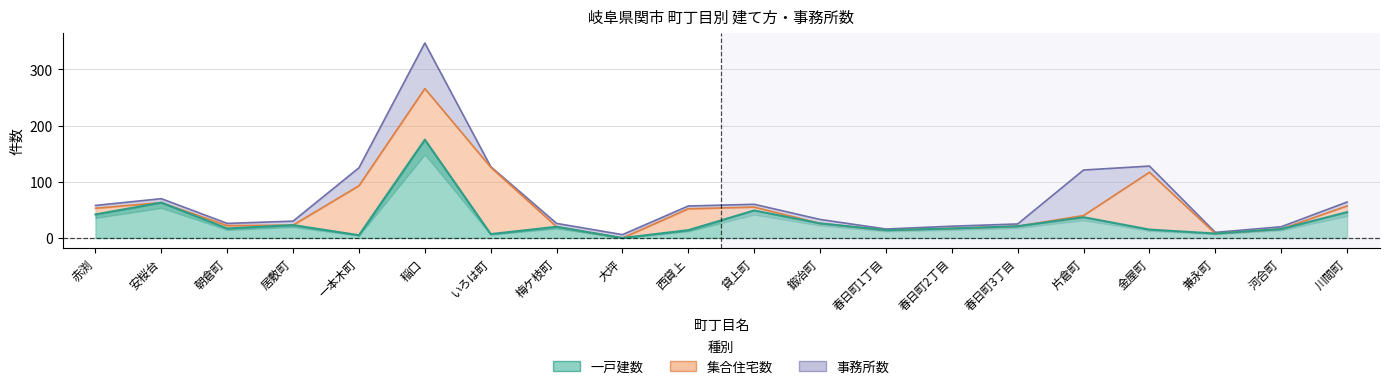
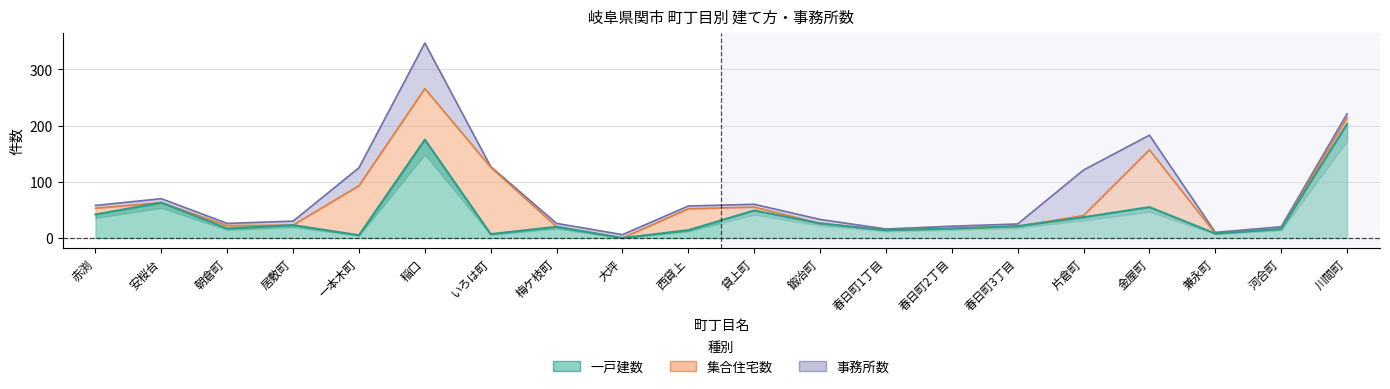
事務所数, 金屋町: 10 -> 30
一戸建数, 金屋町: 20 -> 60
一戸建数, 川間町: 50 -> 200
